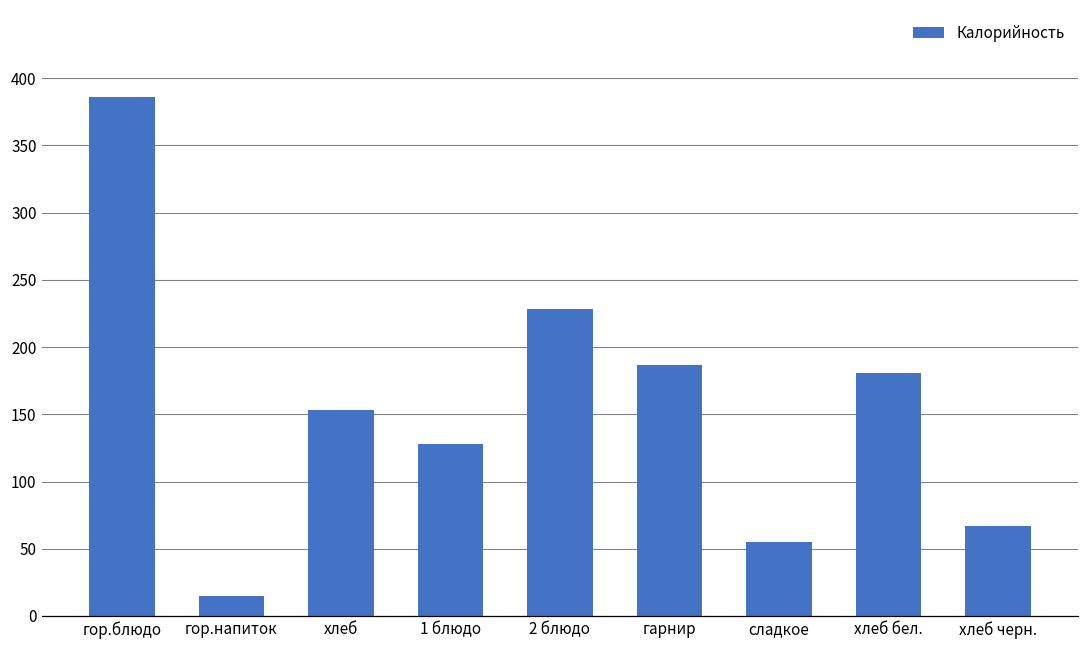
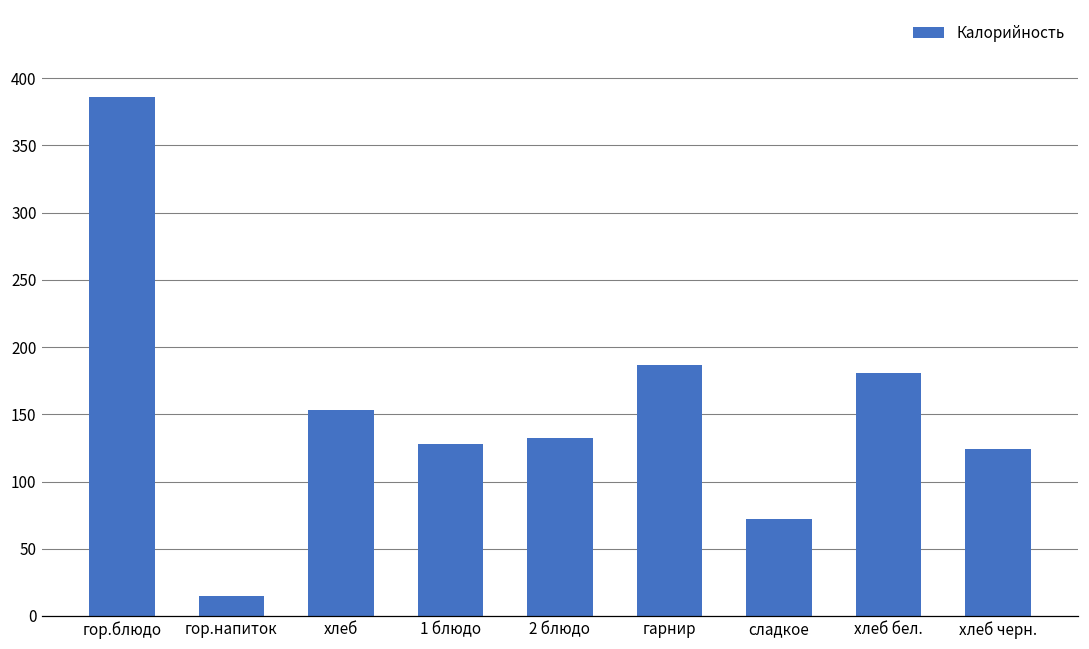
2 блюдо: 228 -> 132
сладкое: 55 -> 72
хлеб черн.: 67 -> 124
